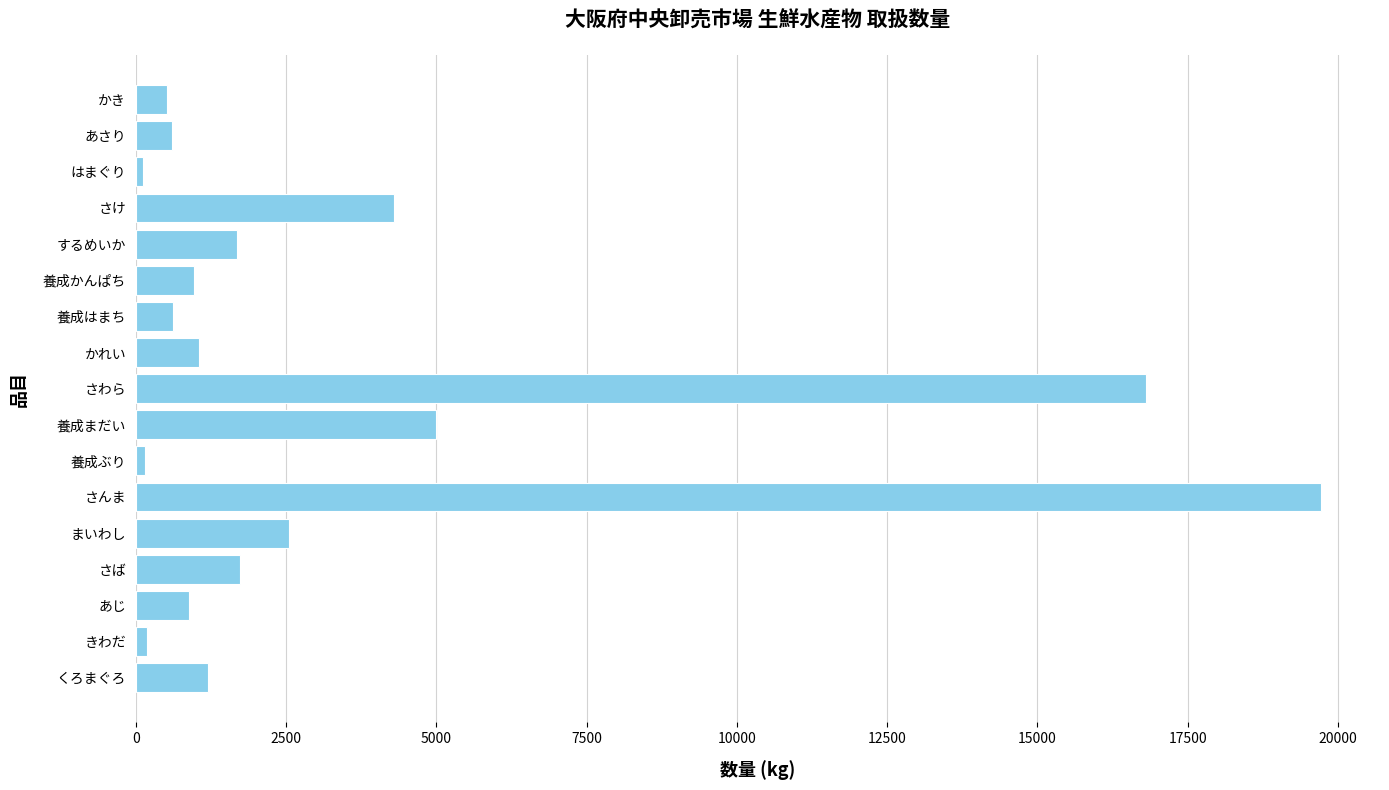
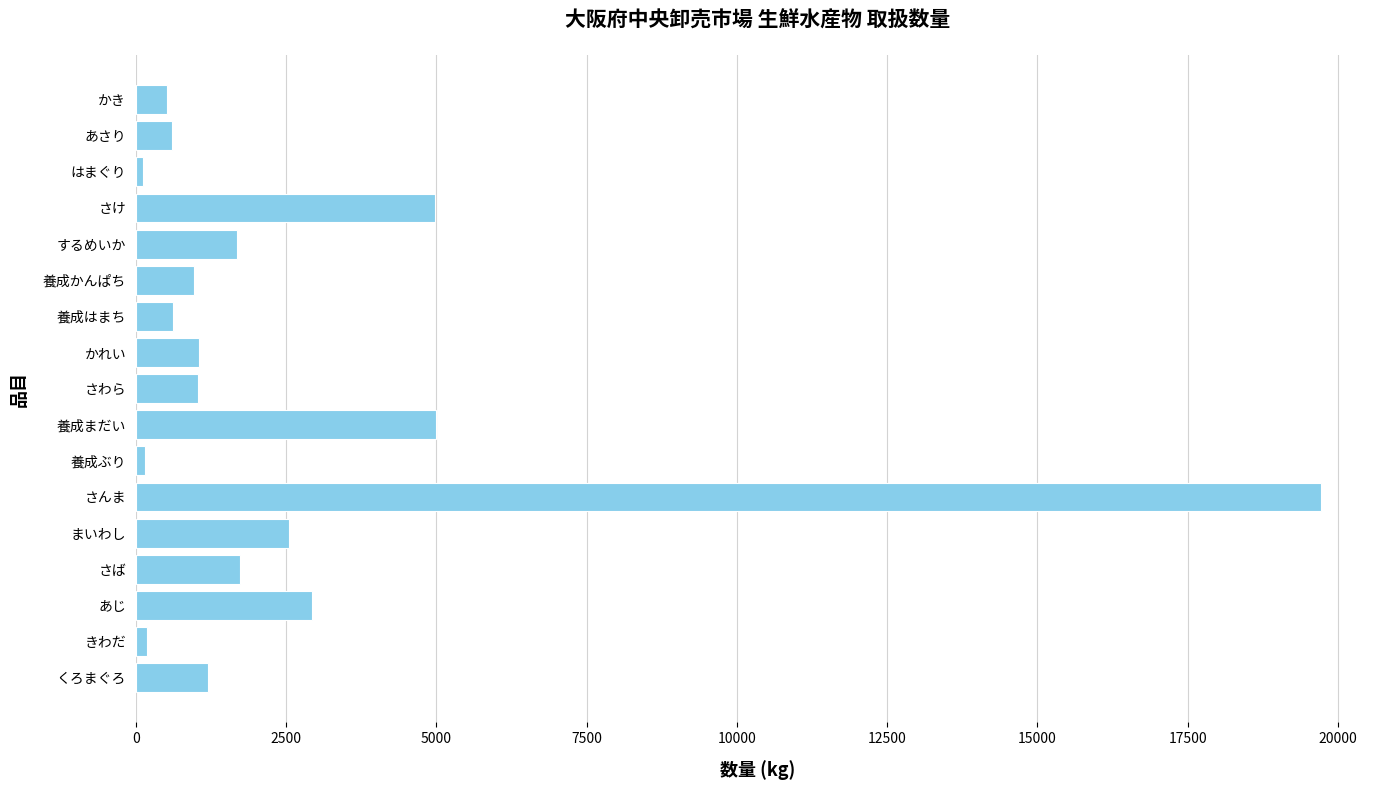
さけ: 4300 -> 5000
さわら: 16800 -> 1000
あじ: 900 -> 2900
